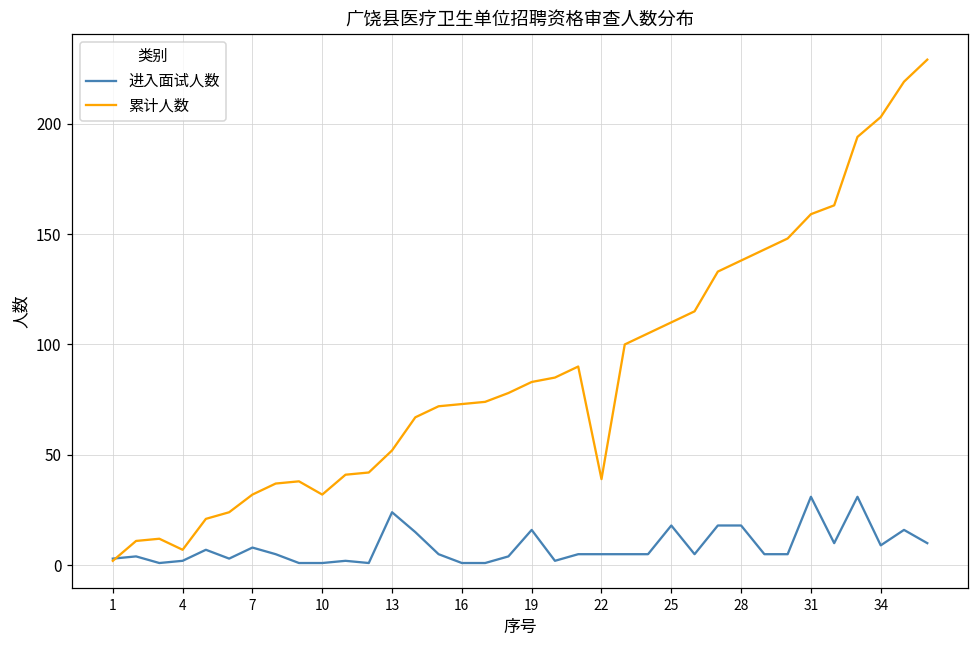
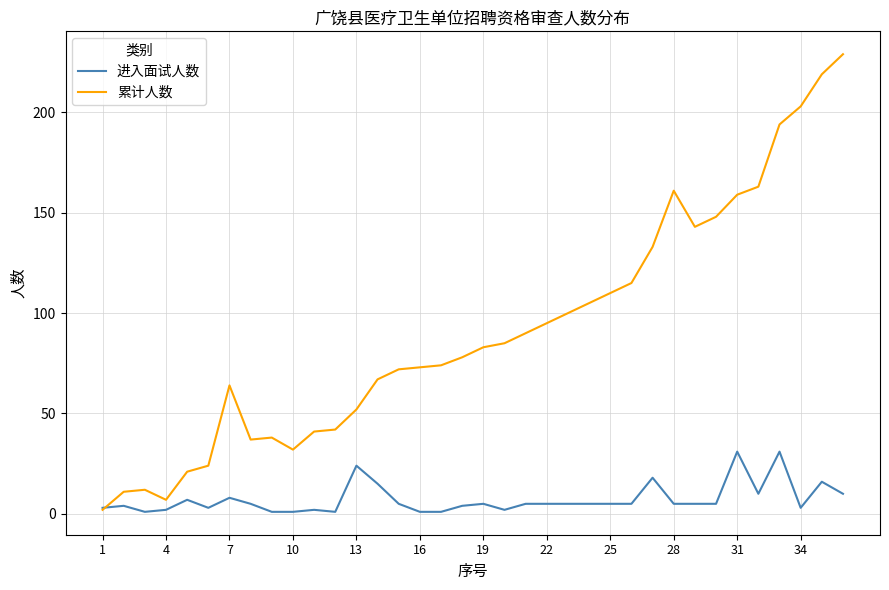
累计人数, 7: 32 -> 64
进入面试人数, 19: 16 -> 5
累计人数, 22: 39 -> 95
进入面试人数, 25: 18 -> 5
进入面试人数, 28: 18 -> 5
累计人数, 28: 138 -> 161
进入面试人数, 34: 9 -> 3
